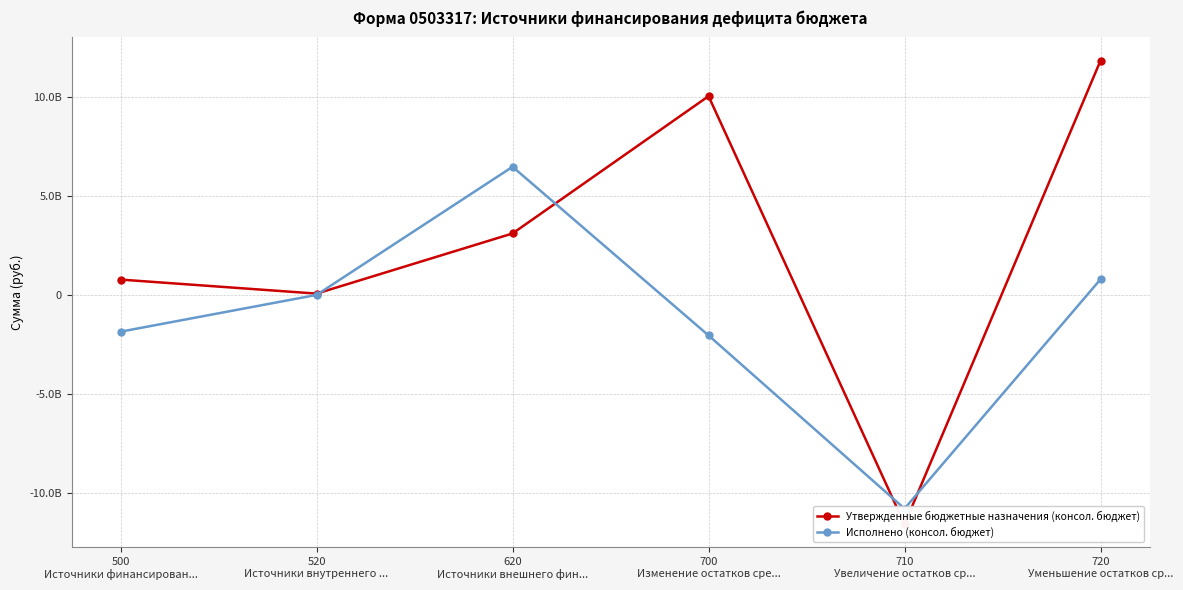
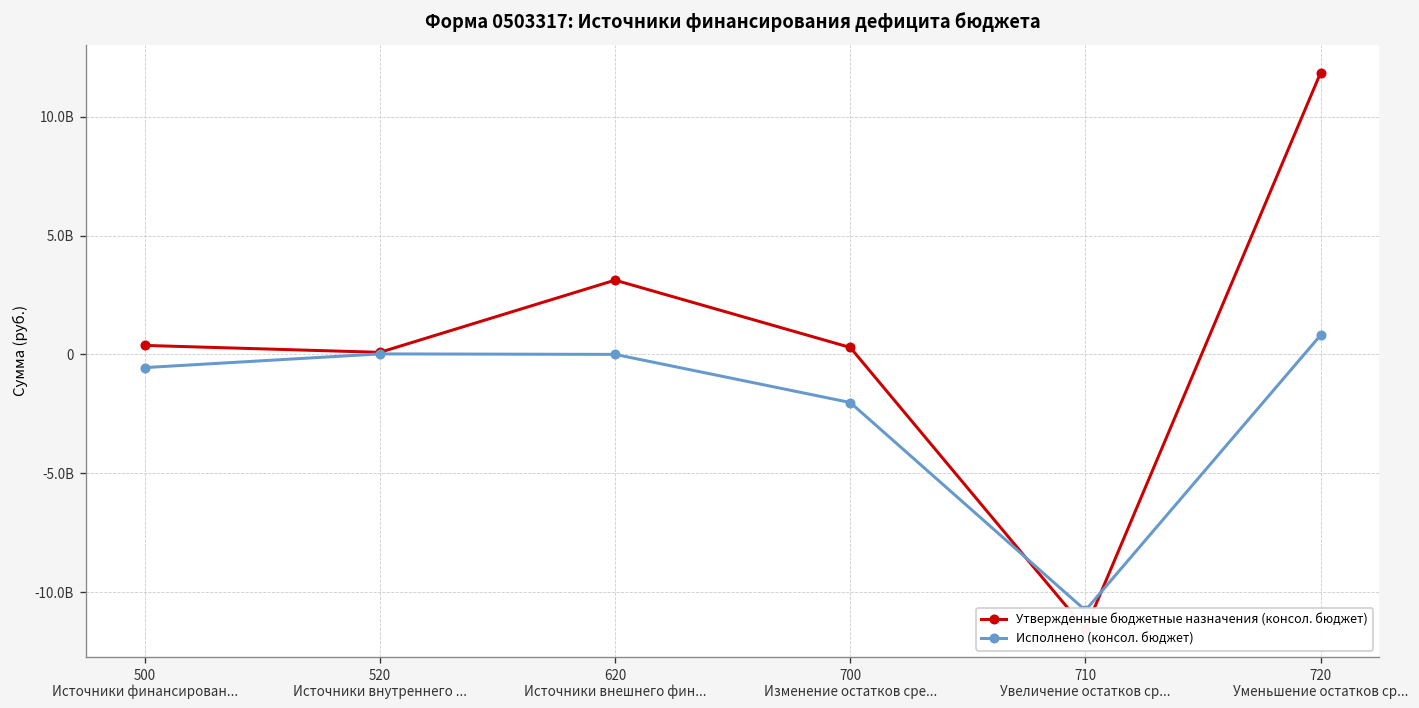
Утвержденные бюджетные назначения (консол. бюджет), 500 Источники финансирован...: 800000000 -> 400000000
Исполнено (консол. бюджет), 500 Источники финансирован...: -1800000000 -> -600000000
Исполнено (консол. бюджет), 620 Источники внешнего фин...: 6500000000 -> 0
Утвержденные бюджетные назначения (консол. бюджет), 700 Изменение остатков сре...: 10100000000 -> 300000000
